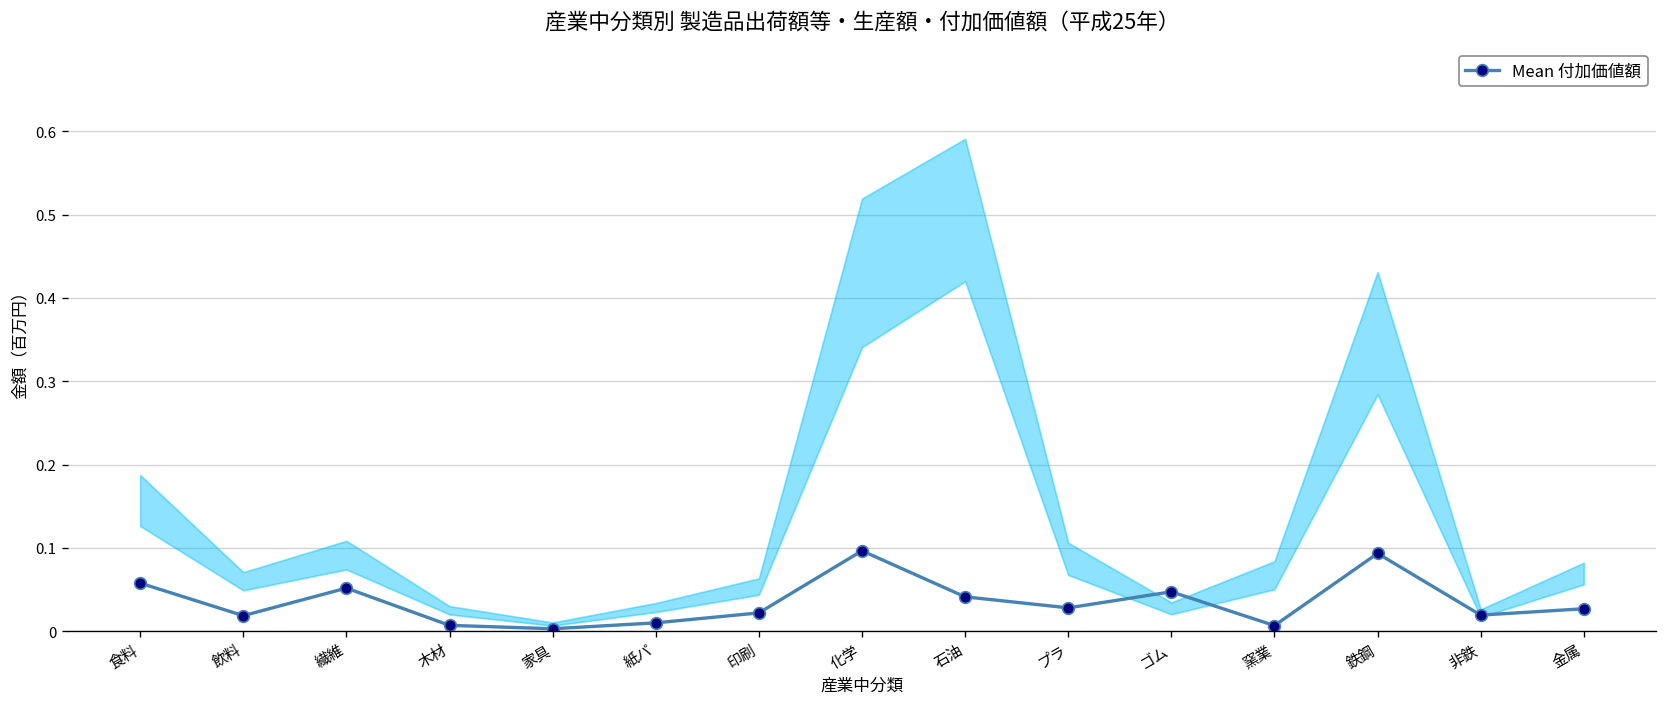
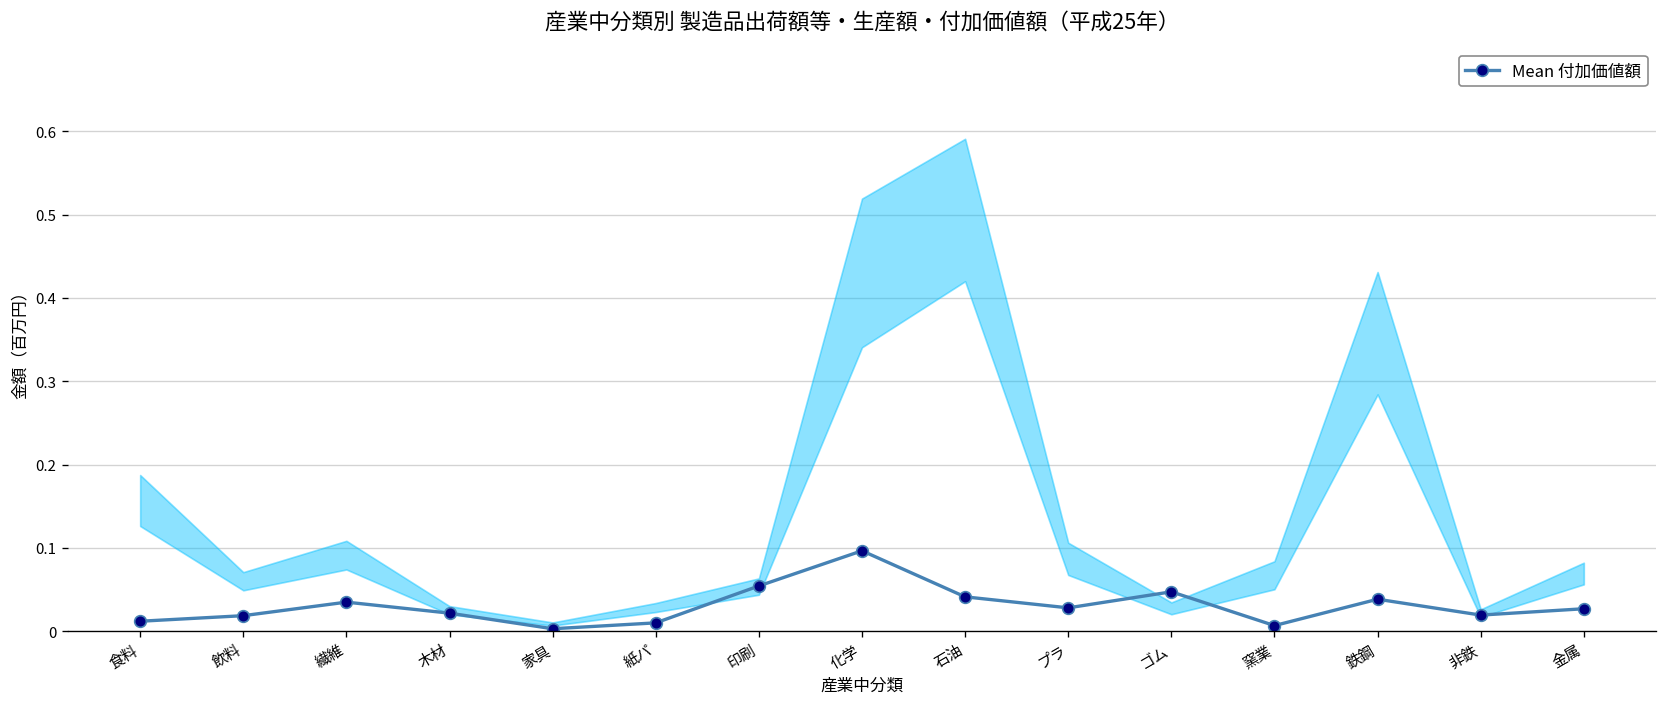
Mean 付加価値額, 食料: 0.06 -> 0.01
Mean 付加価値額, 繊維: 0.05 -> 0.04
Mean 付加価値額, 木材: 0.01 -> 0.02
Mean 付加価値額, 印刷: 0.02 -> 0.05
Mean 付加価値額, 鉄鋼: 0.09 -> 0.04
